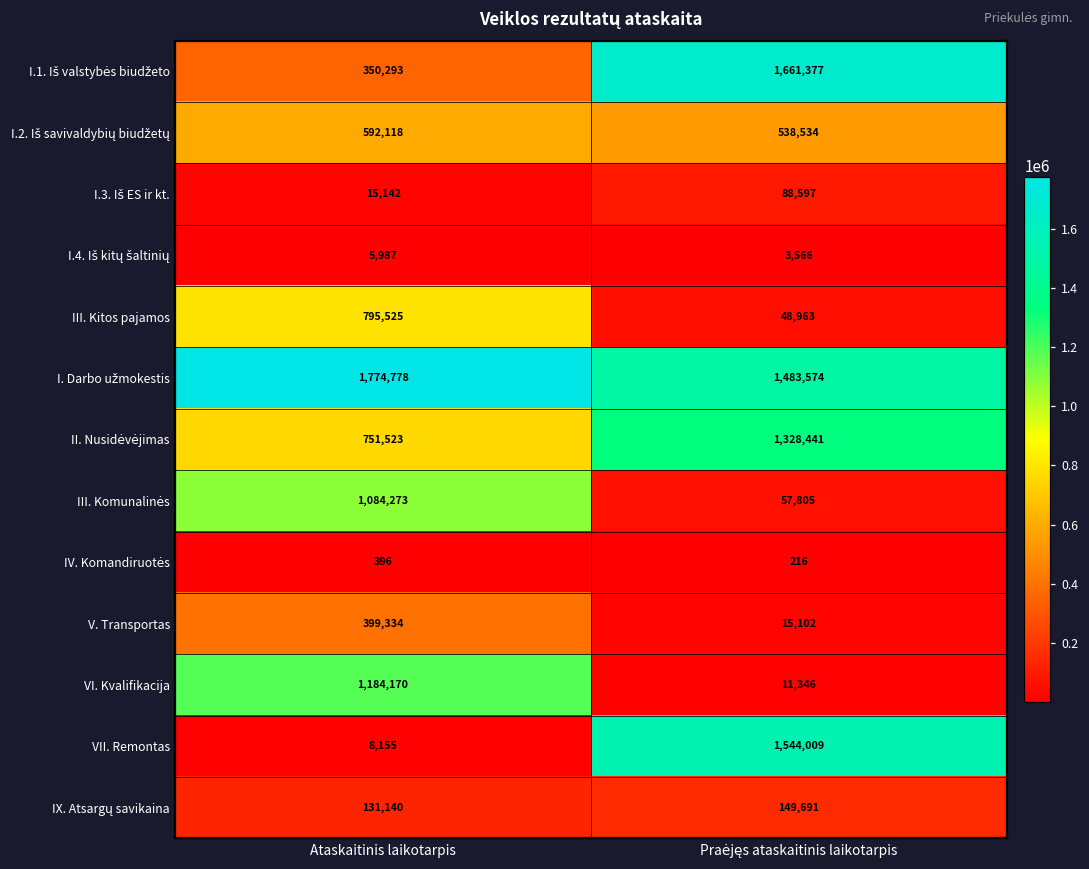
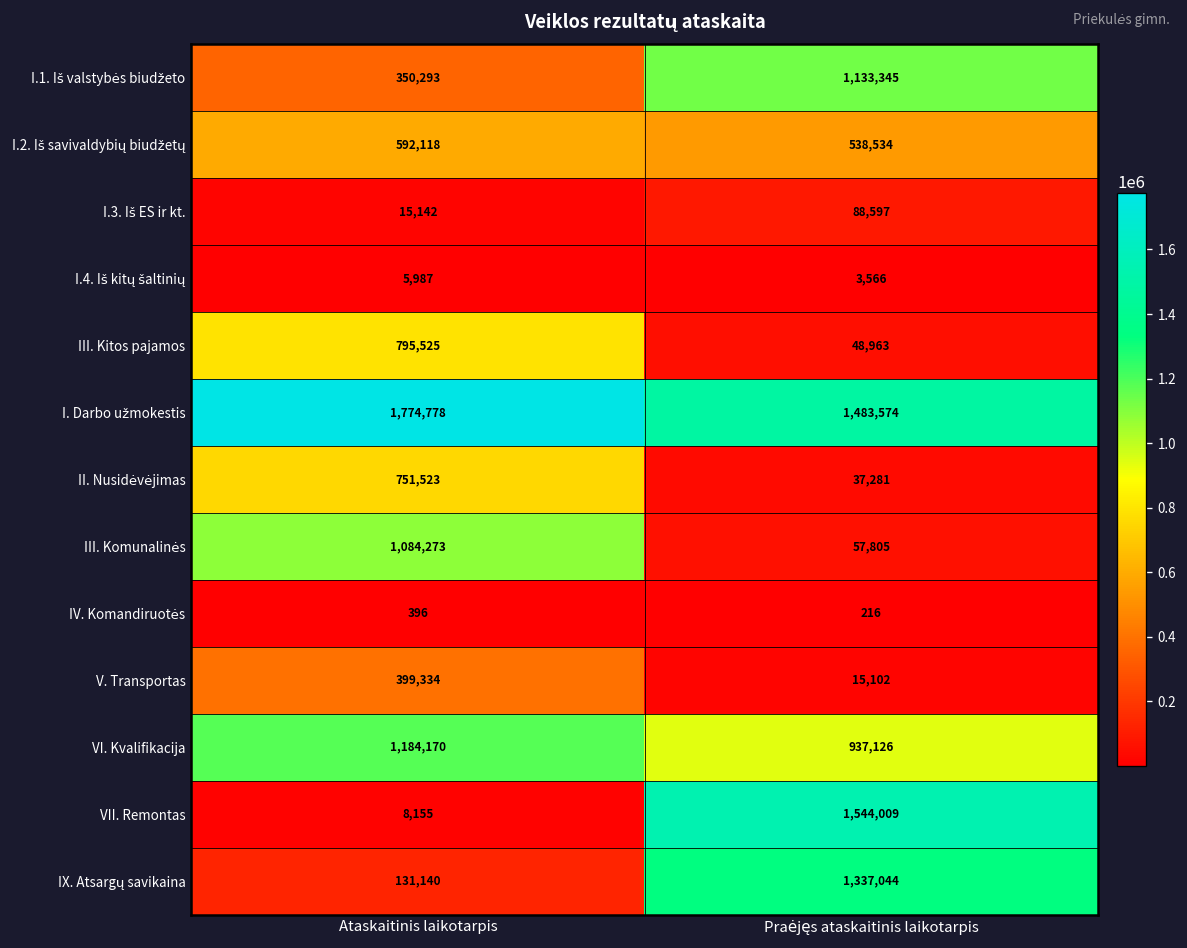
I.1. Iš valstybės biudžeto, Praėjęs ataskaitinis laikotarpis: 1,661,377 -> 1,133,345
II. Nusidėvėjimas, Praėjęs ataskaitinis laikotarpis: 1,328,441 -> 37,281
VI. Kvalifikacija, Praėjęs ataskaitinis laikotarpis: 11,346 -> 937,126
IX. Atsargų savikaina, Praėjęs ataskaitinis laikotarpis: 149,691 -> 1,337,044
